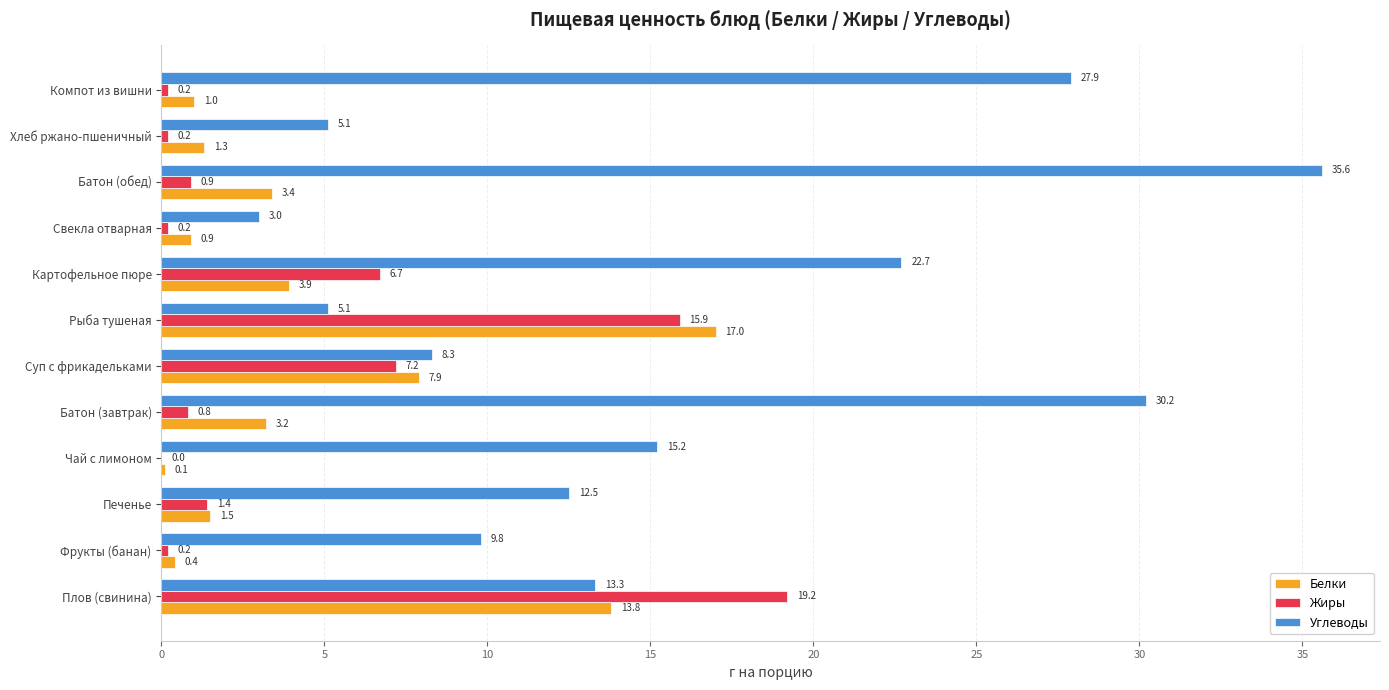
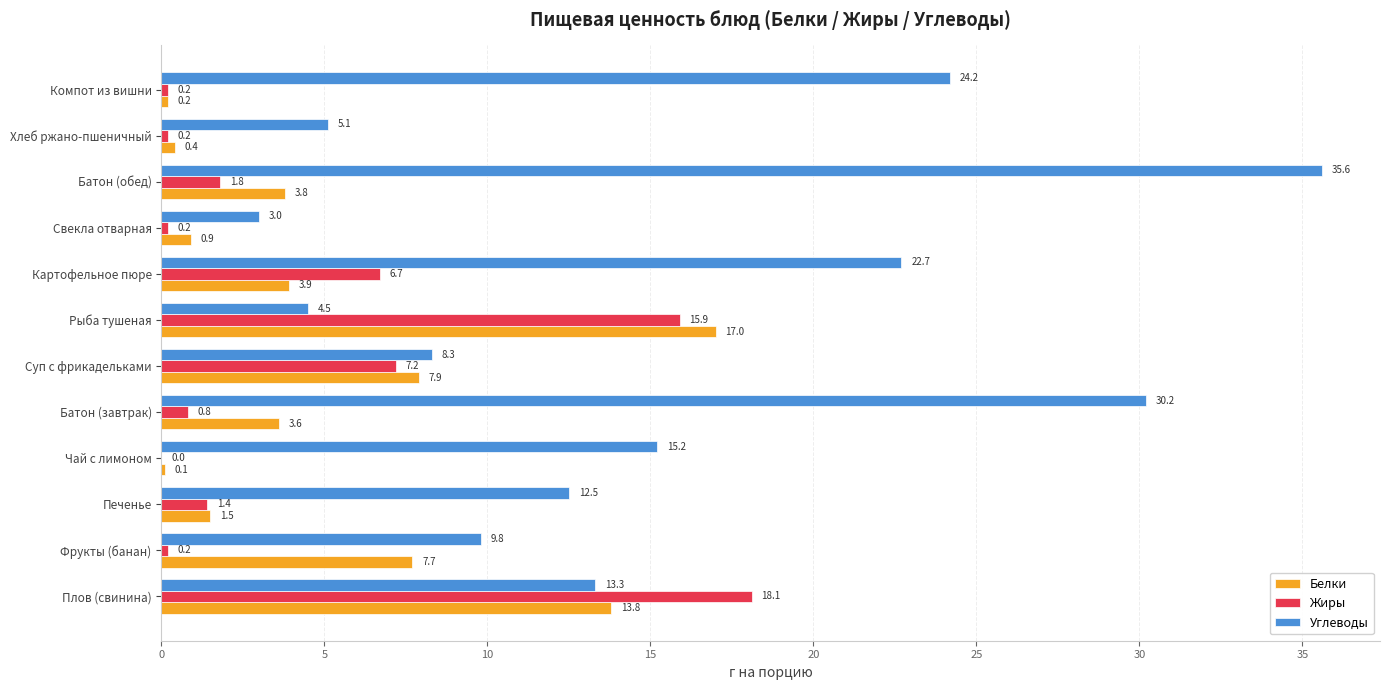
Углеводы, Компот из вишни: 27.9 -> 24.2
Белки, Компот из вишни: 1.0 -> 0.2
Белки, Хлеб ржано-пшеничный: 1.3 -> 0.4
Жиры, Батон (обед): 0.9 -> 1.8
Белки, Батон (обед): 3.4 -> 3.8
Углеводы, Рыба тушеная: 5.1 -> 4.5
Белки, Батон (завтрак): 3.2 -> 3.6
Белки, Фрукты (банан): 0.4 -> 7.7
Жиры, Плов (свинина): 19.2 -> 18.1
